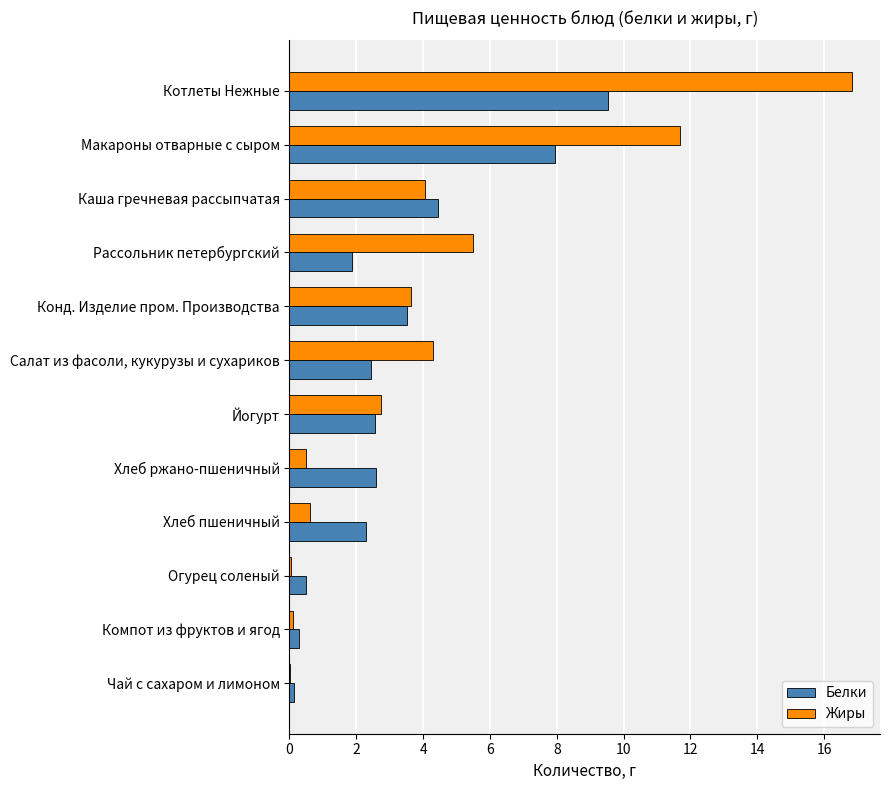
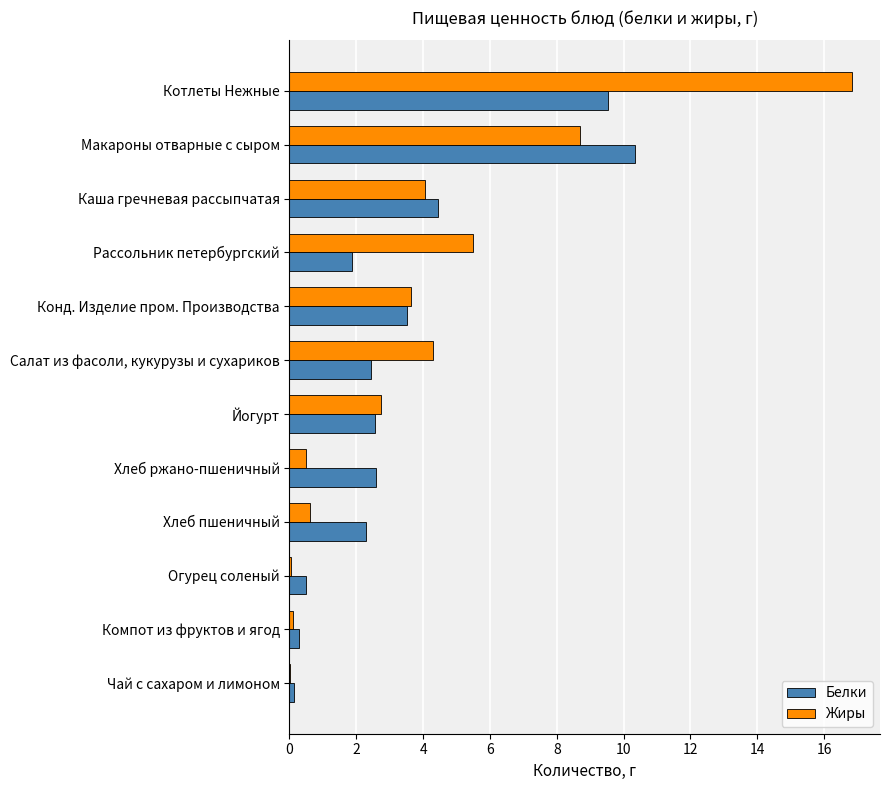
Жиры, Макароны отварные с сыром: 11.7 -> 8.7
Белки, Макароны отварные с сыром: 8.0 -> 10.3
